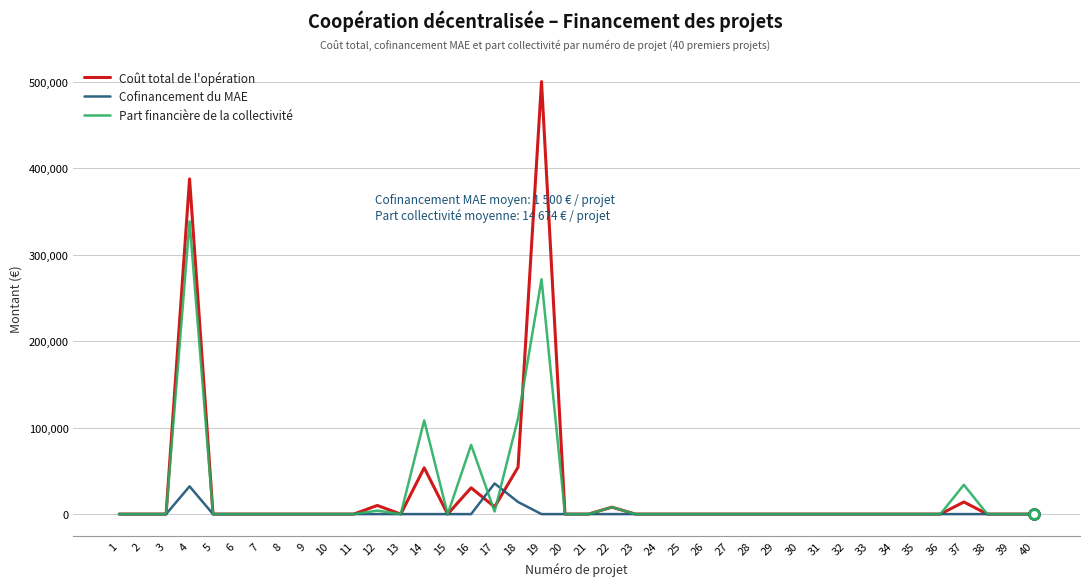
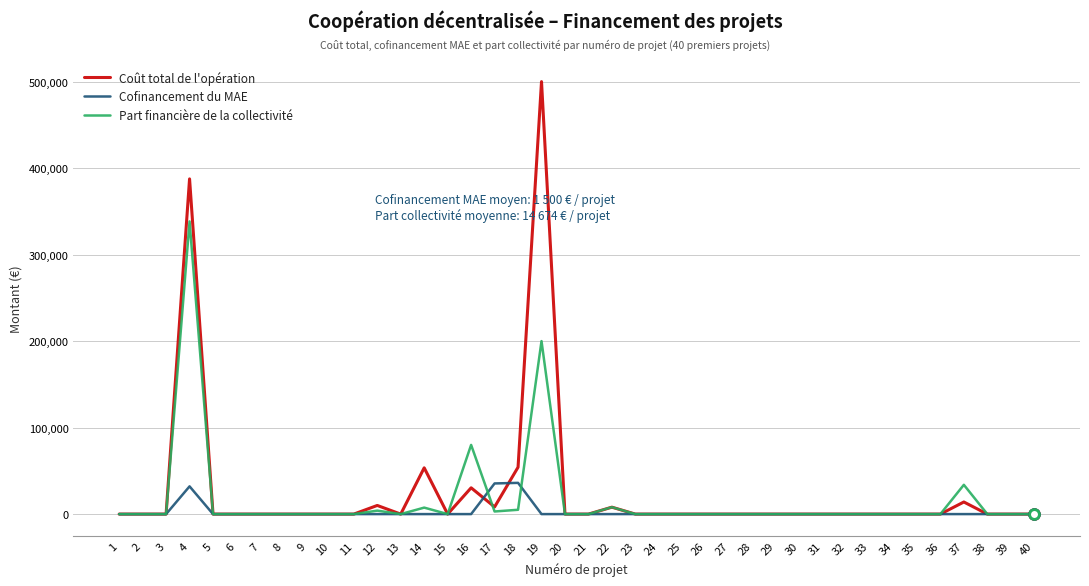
Part financière de la collectivité, 14: 110,000 -> 10,000
Cofinancement du MAE, 18: 10,000 -> 40,000
Part financière de la collectivité, 18: 110,000 -> 10,000
Part financière de la collectivité, 19: 270,000 -> 200,000
